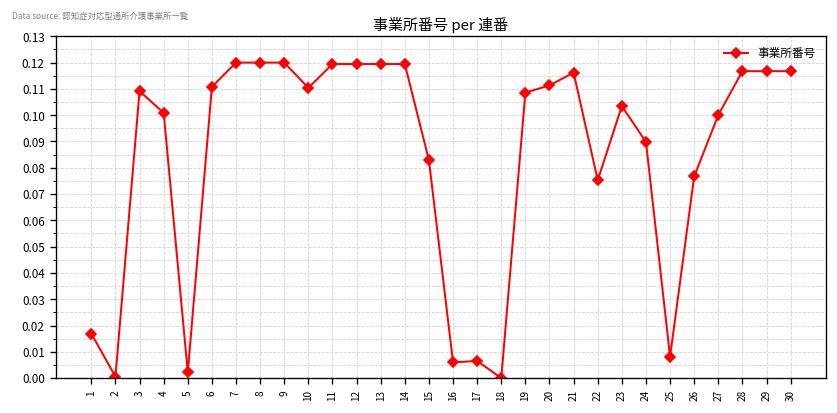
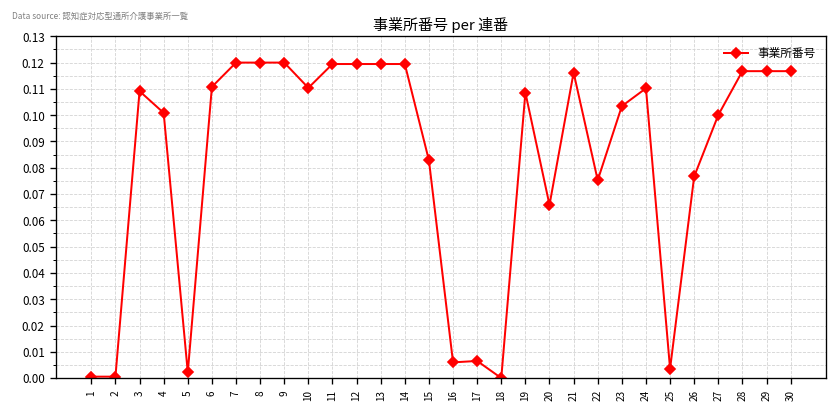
1: 0.017 -> 0.001
20: 0.111 -> 0.066
24: 0.090 -> 0.110
25: 0.008 -> 0.004
